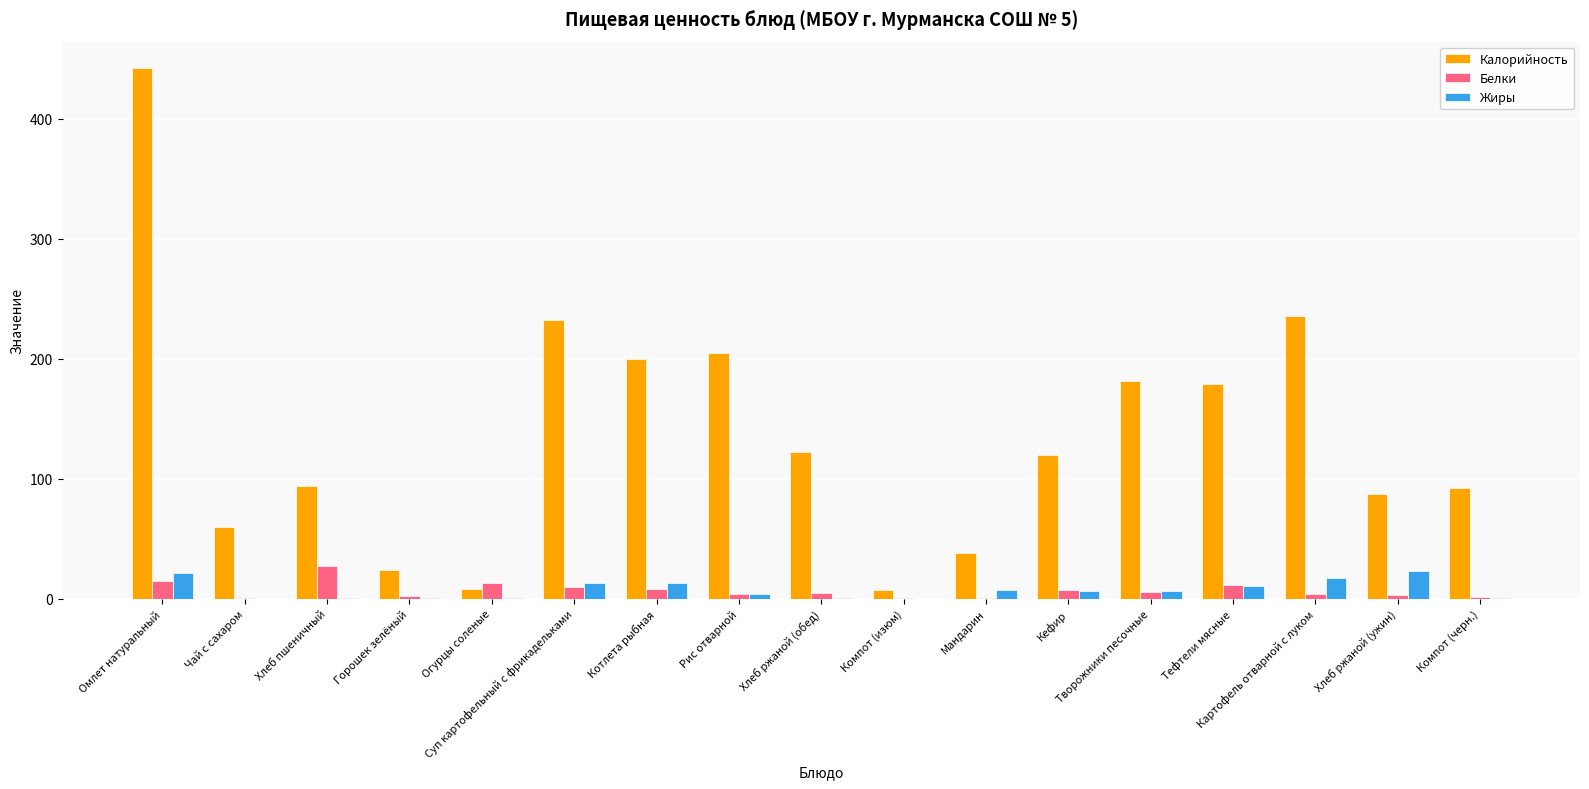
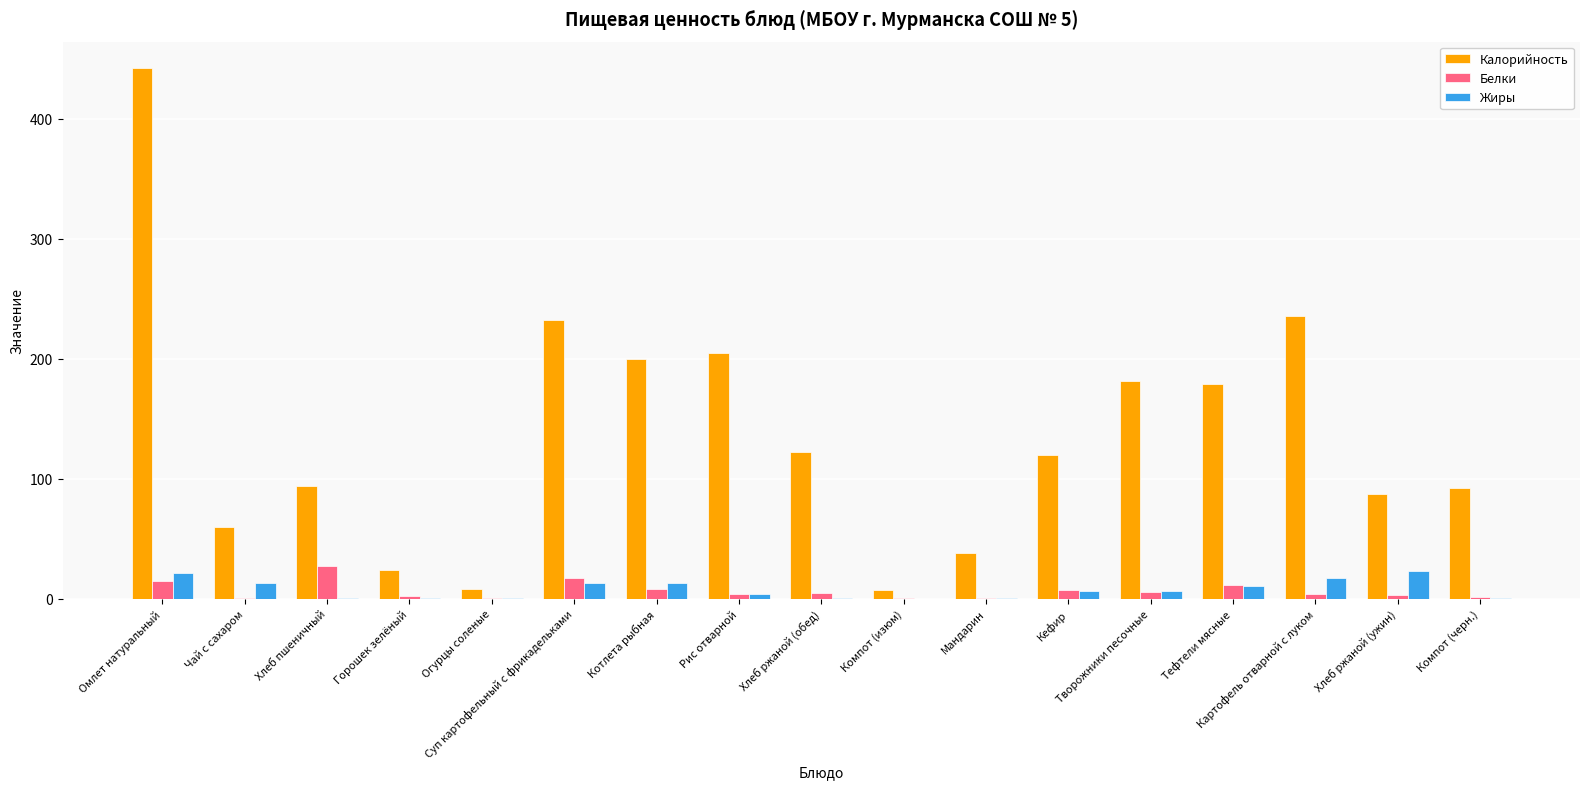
Жиры, Чай с сахаром: 0 -> 13
Белки, Огурцы соленые: 13 -> 0
Белки, Суп картофельный с фрикадельками: 10 -> 17
Жиры, Мандарин: 7 -> 0
